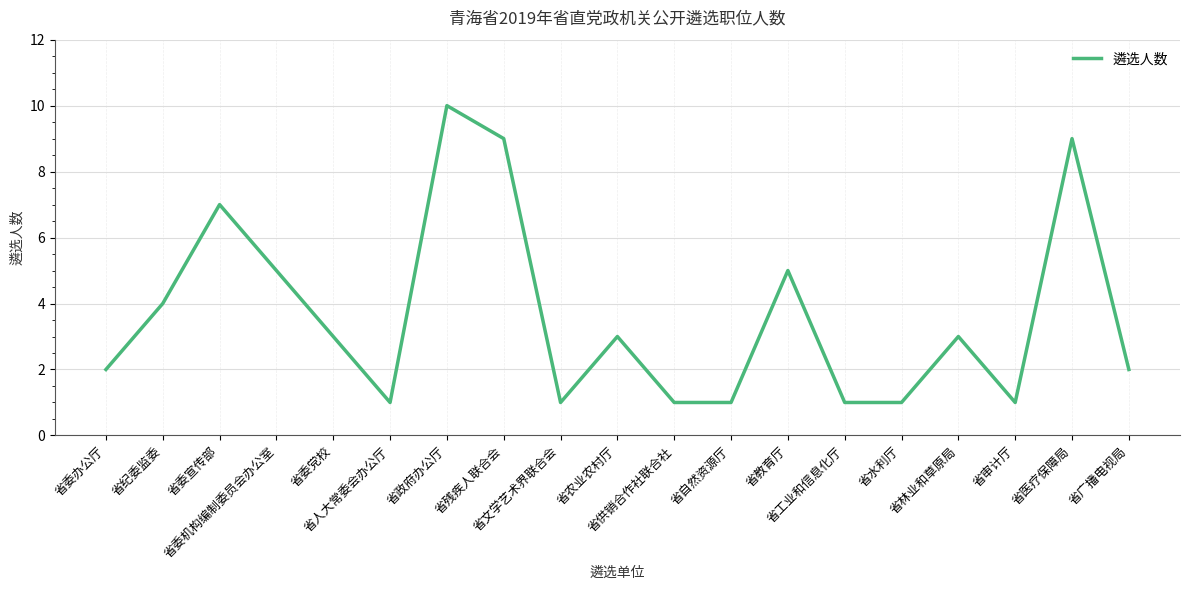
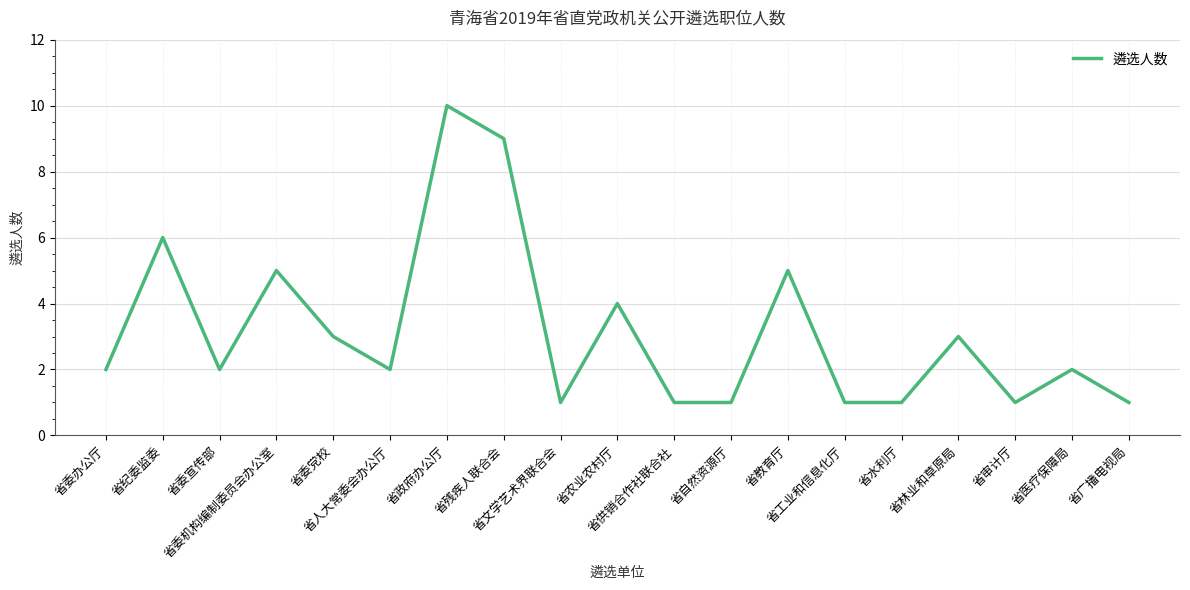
省纪委监委: 4 -> 6
省委宣传部: 7 -> 2
省人大常委会办公厅: 1 -> 2
省农业农村厅: 3 -> 4
省医疗保障局: 9 -> 2
省广播电视局: 2 -> 1
